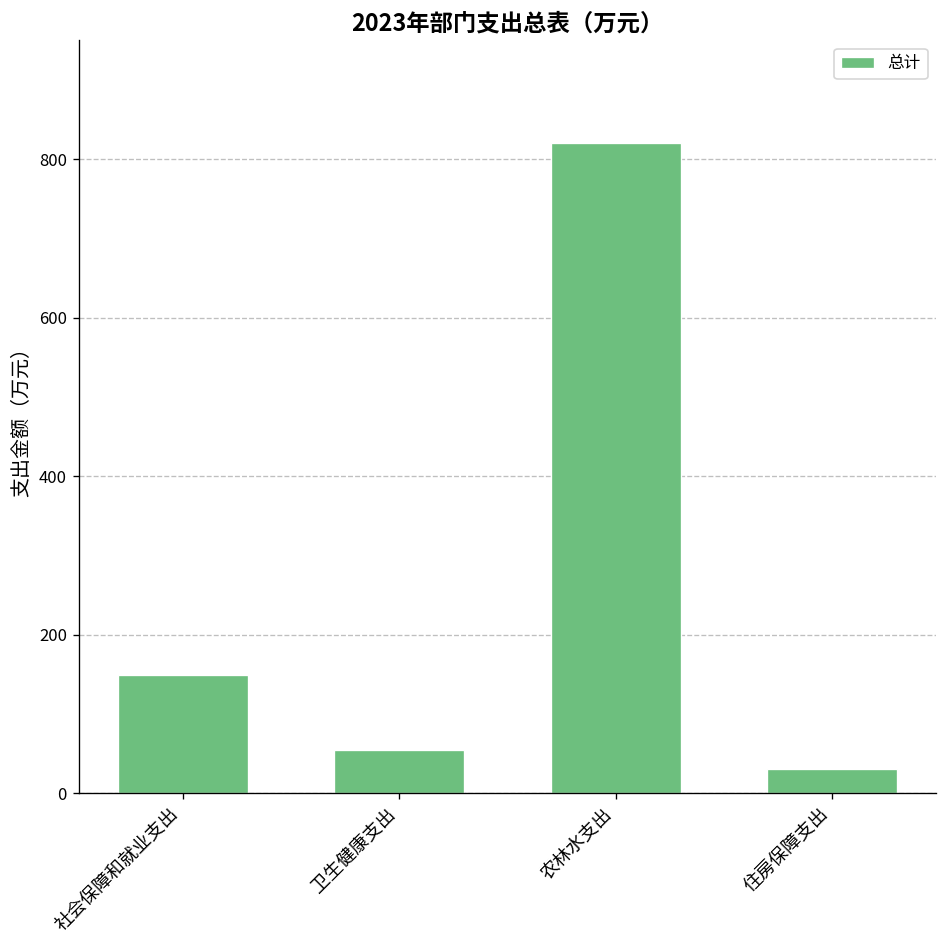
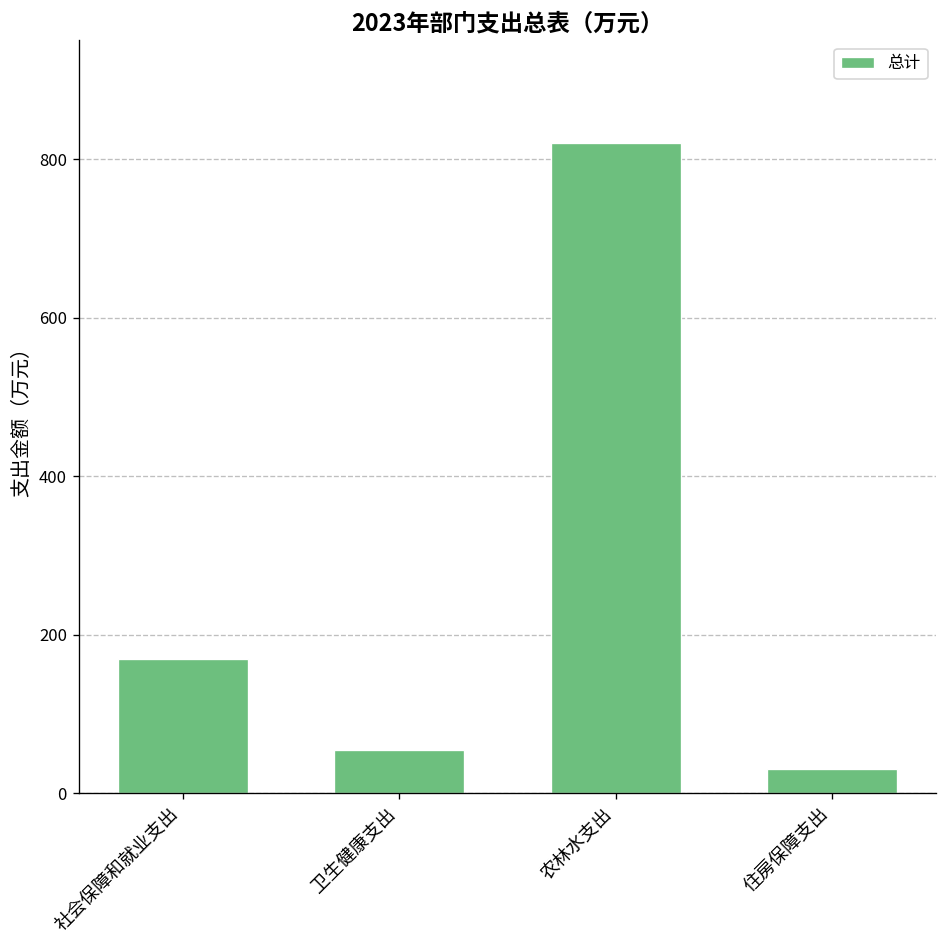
社会保障和就业支出: 150 -> 170
